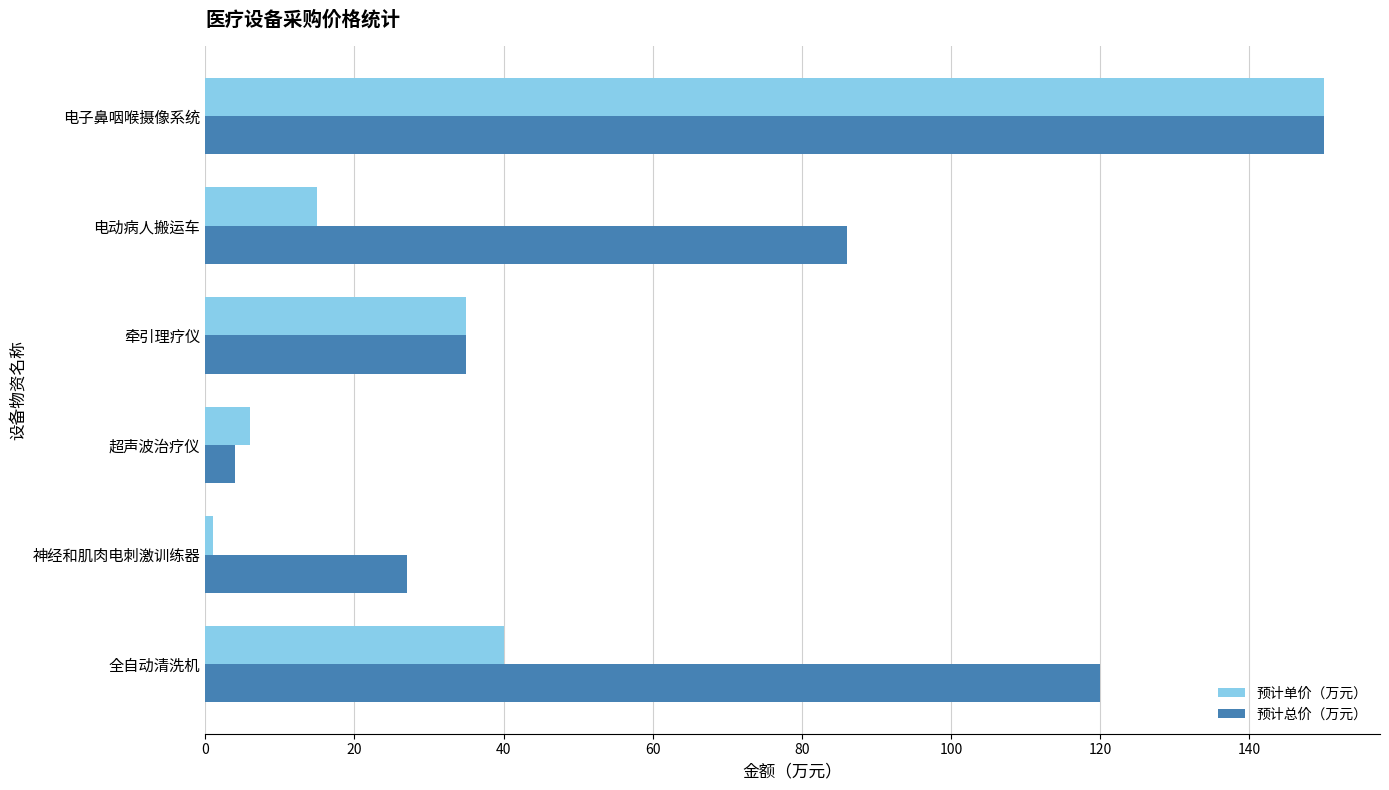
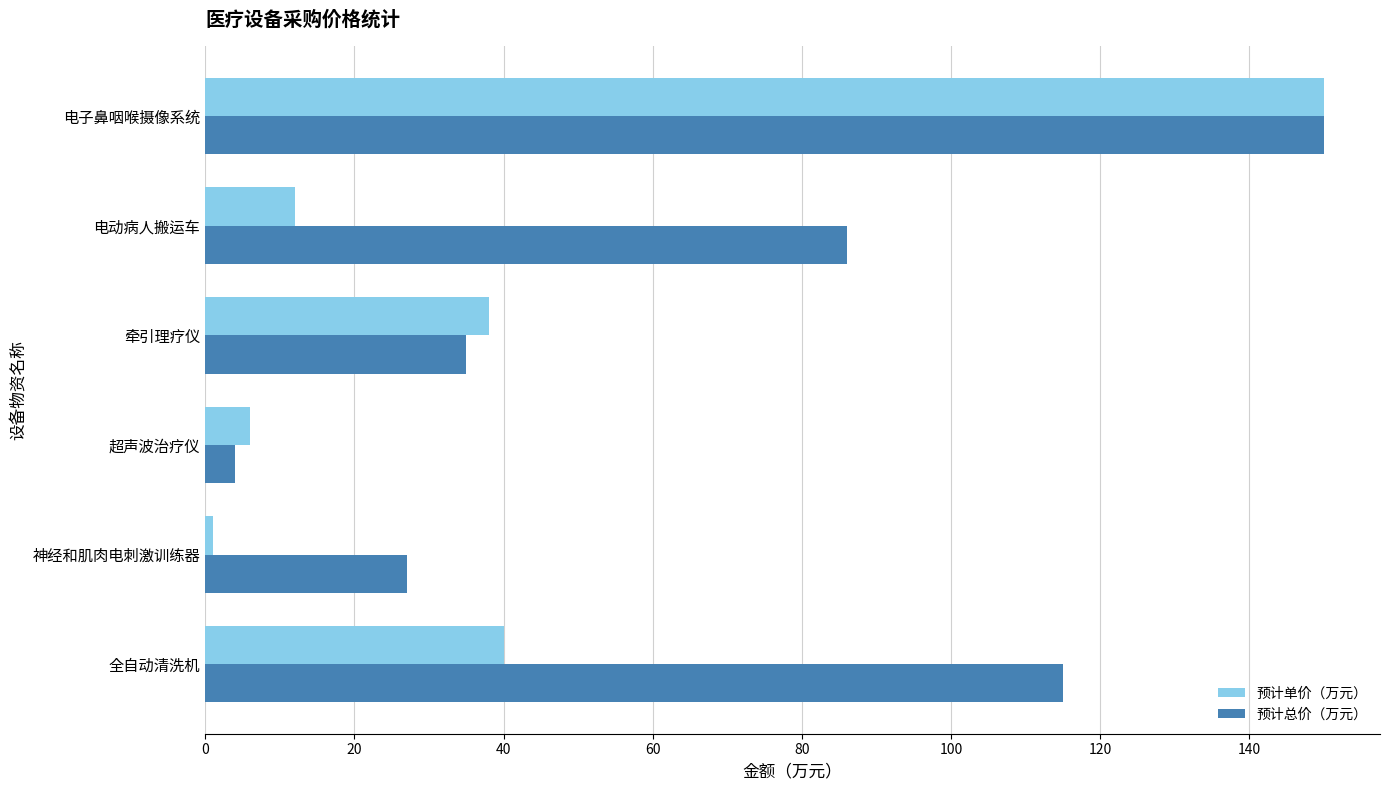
预计单价（万元）, 电动病人搬运车: 15 -> 12
预计单价（万元）, 牵引理疗仪: 35 -> 38
预计总价（万元）, 全自动清洗机: 120 -> 115
